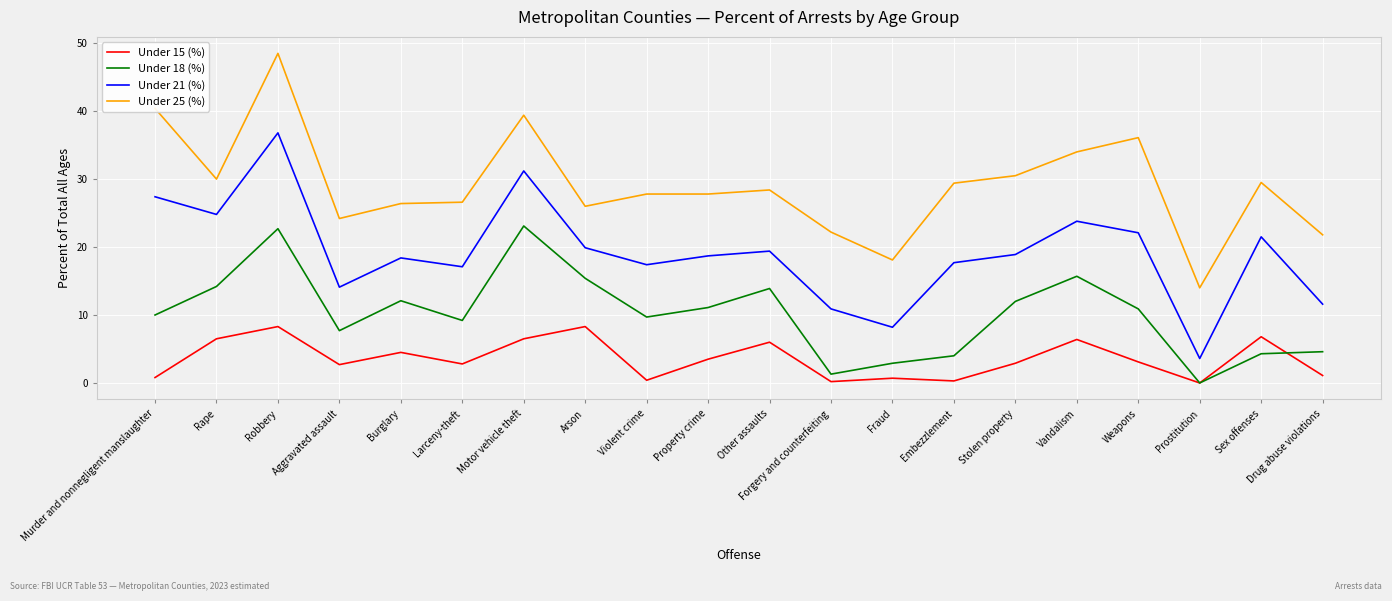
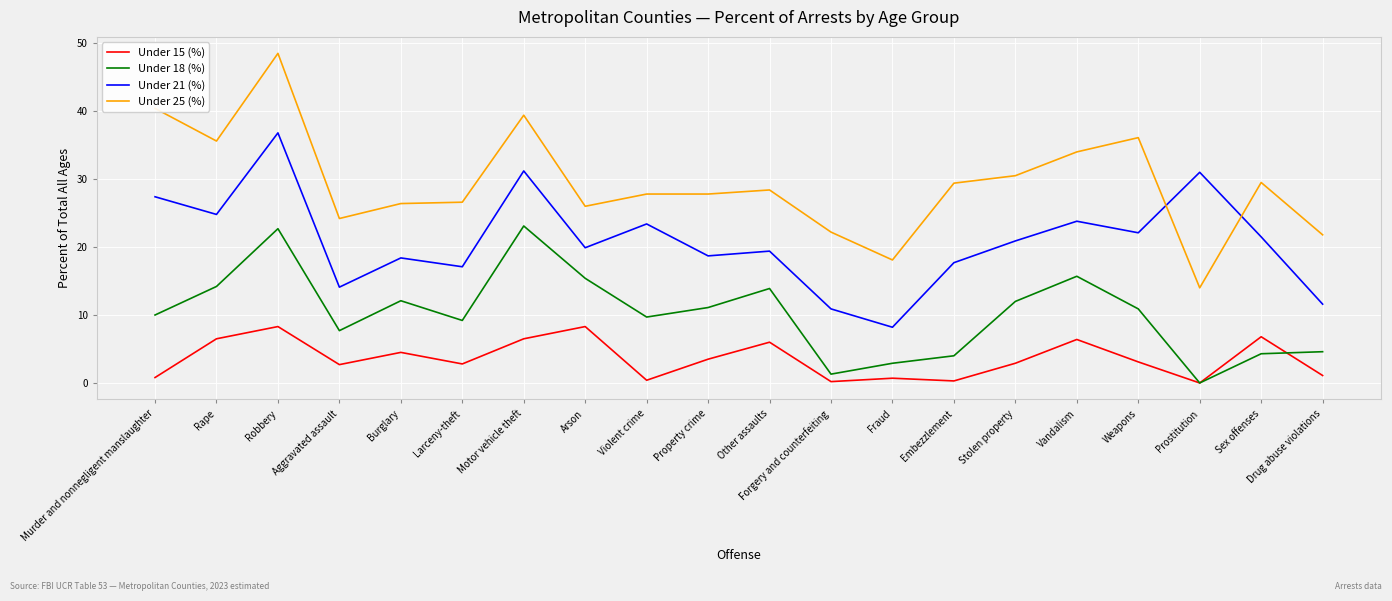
Under 25 (%), Rape: 30 -> 36
Under 21 (%), Violent crime: 17 -> 23
Under 21 (%), Stolen property: 19 -> 21
Under 21 (%), Prostitution: 4 -> 31
